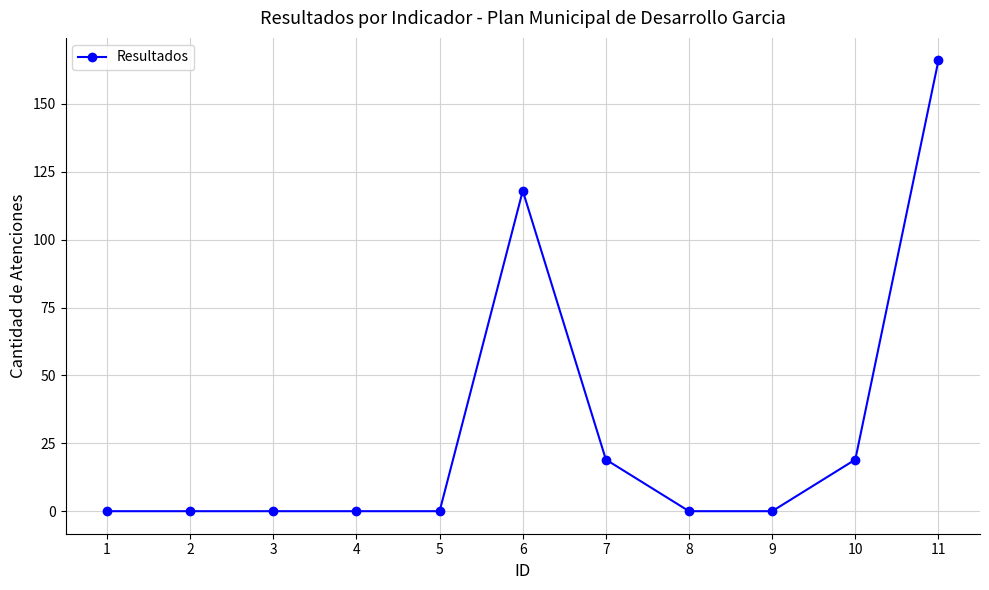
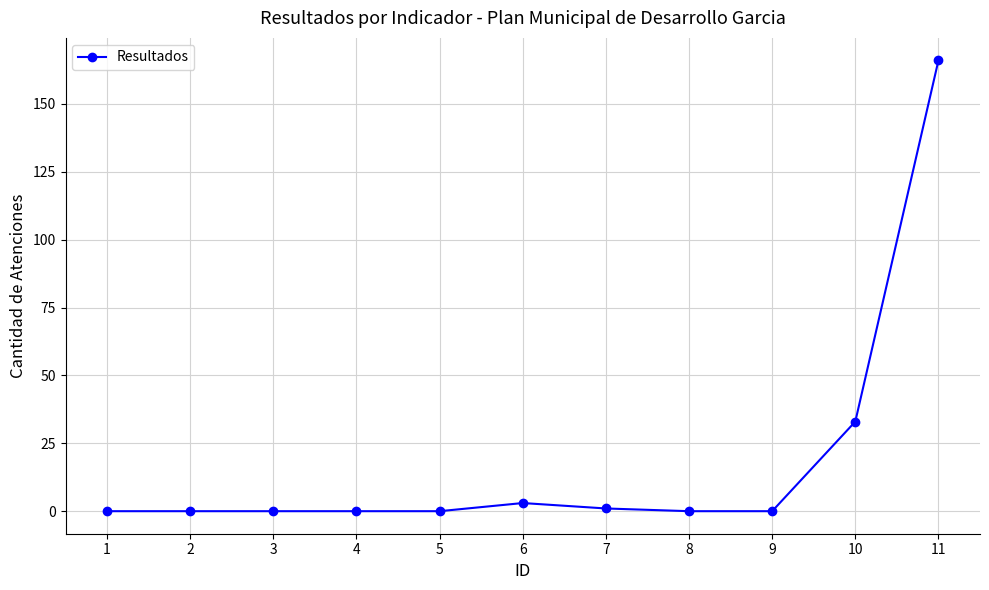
6: 118 -> 3
7: 19 -> 1
10: 19 -> 33
